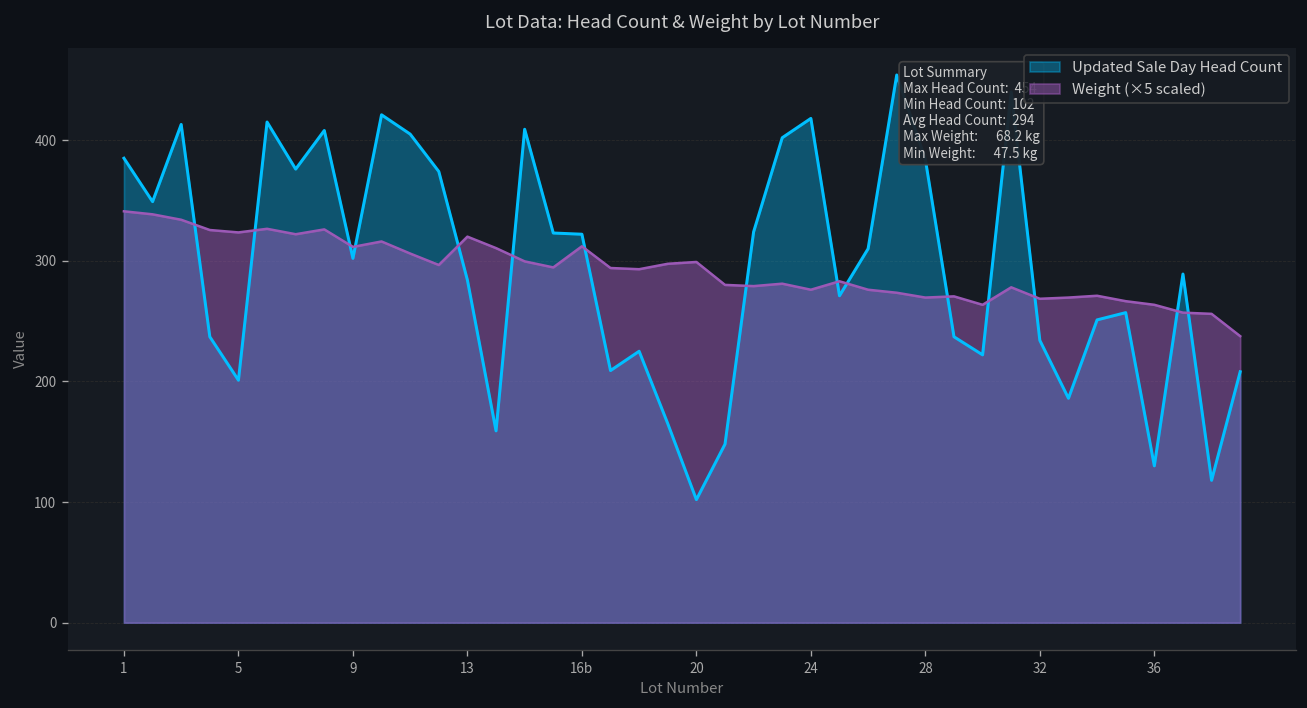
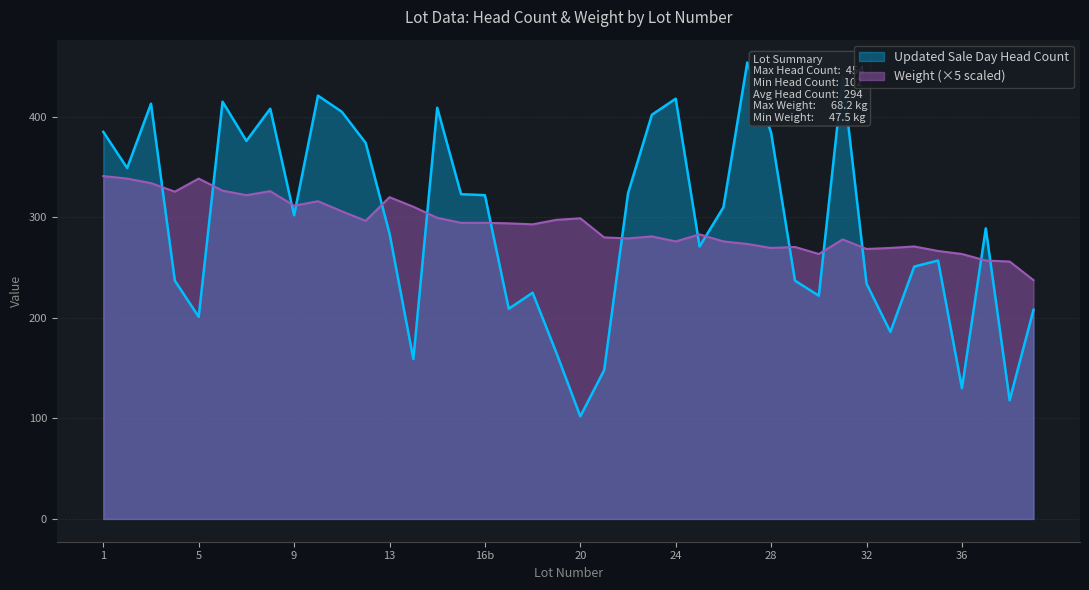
Weight (×5 scaled), 5: 324 -> 339
Weight (×5 scaled), 16b: 312 -> 295
